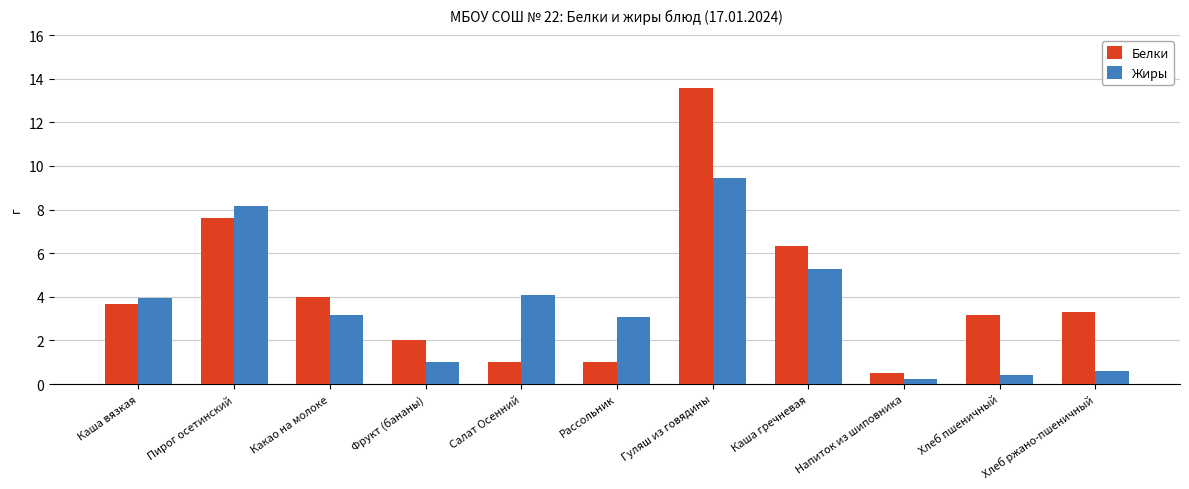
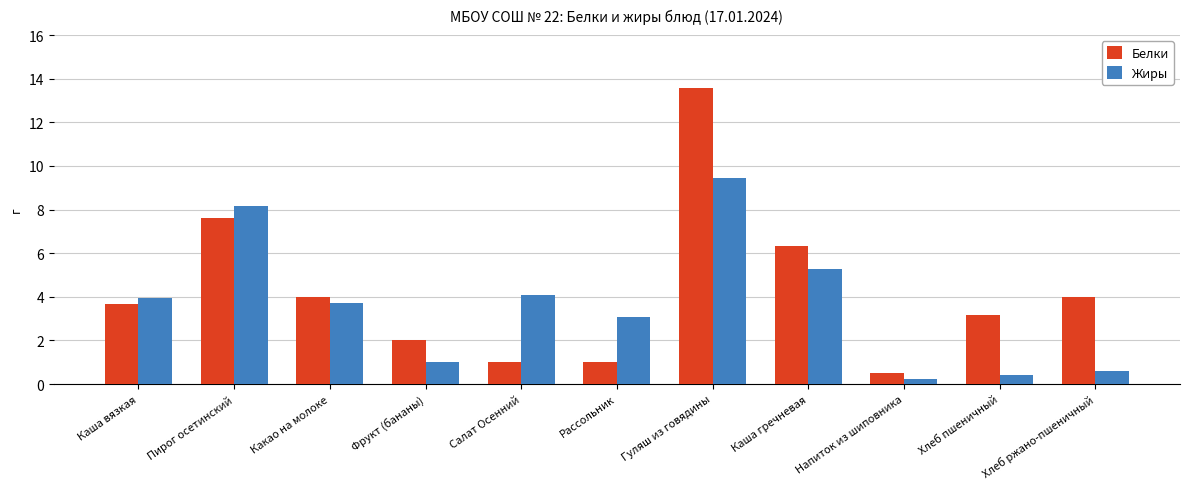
Жиры, Какао на молоке: 3.2 -> 3.7
Белки, Хлеб ржано-пшеничный: 3.3 -> 4.0
